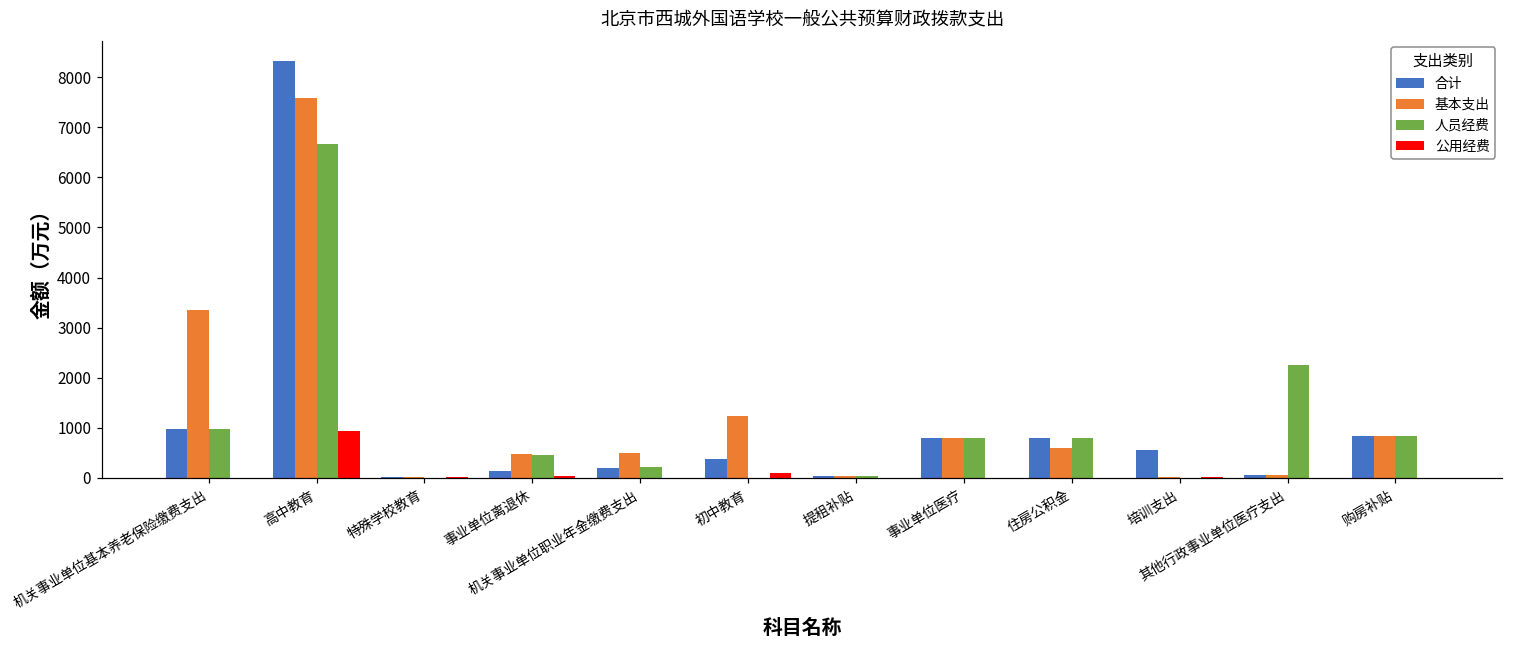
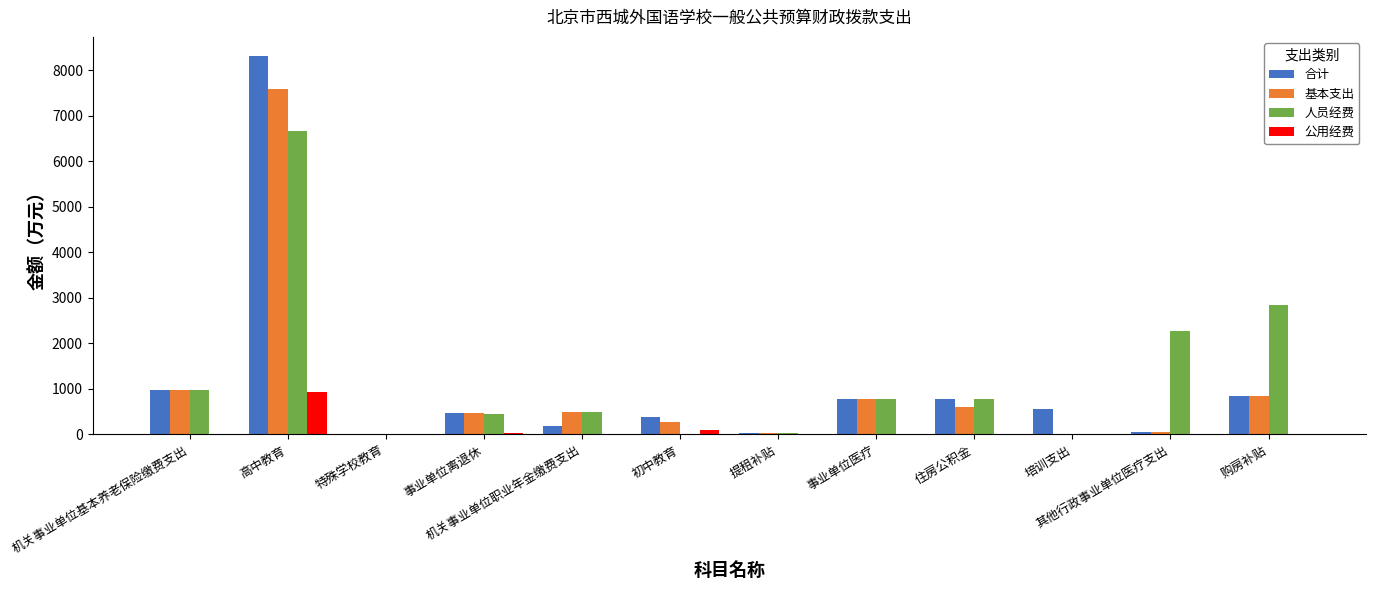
基本支出, 机关事业单位基本养老保险缴费支出: 3400 -> 1000
合计, 事业单位离退休: 100 -> 500
人员经费, 机关事业单位职业年金缴费支出: 200 -> 500
基本支出, 初中教育: 1200 -> 300
人员经费, 购房补贴: 800 -> 2800
